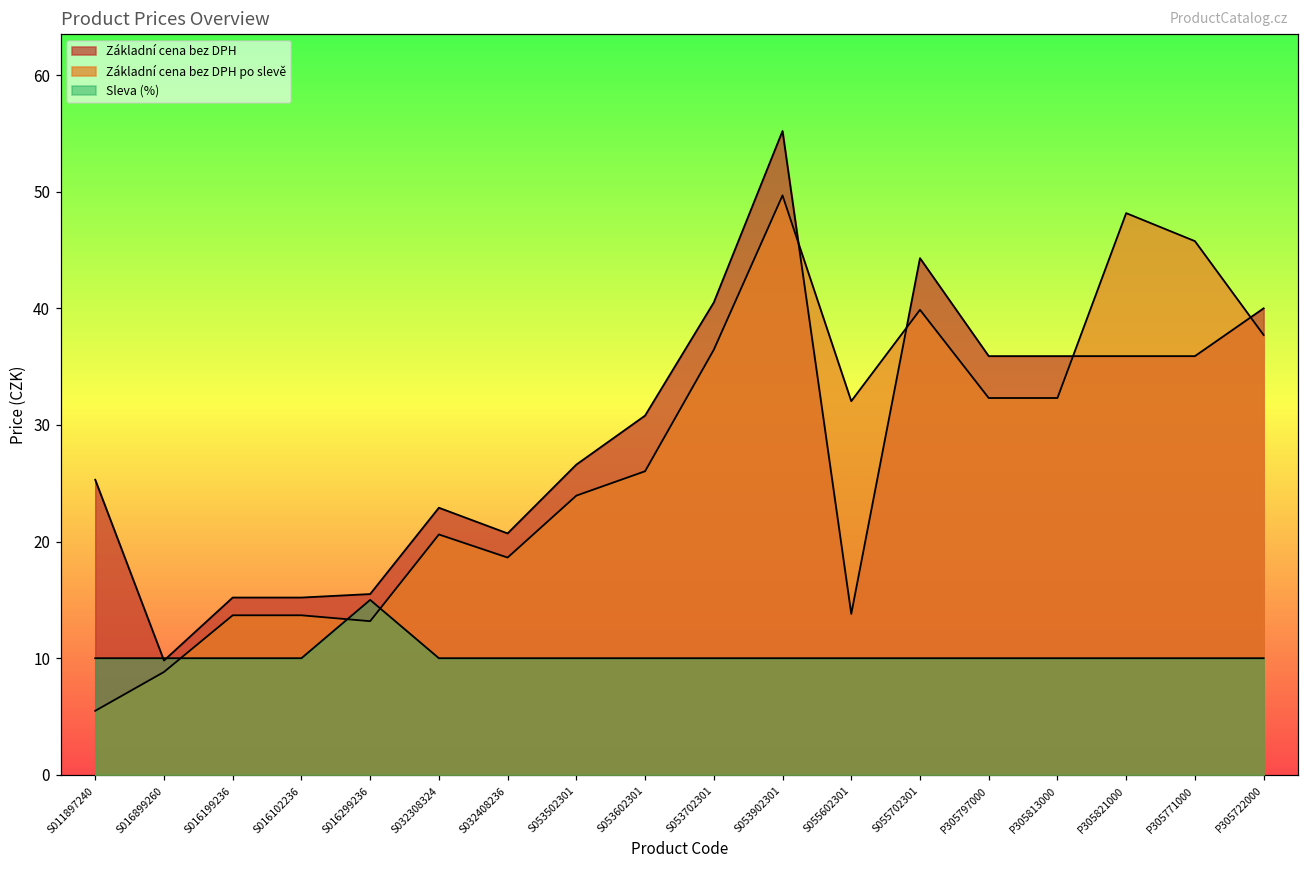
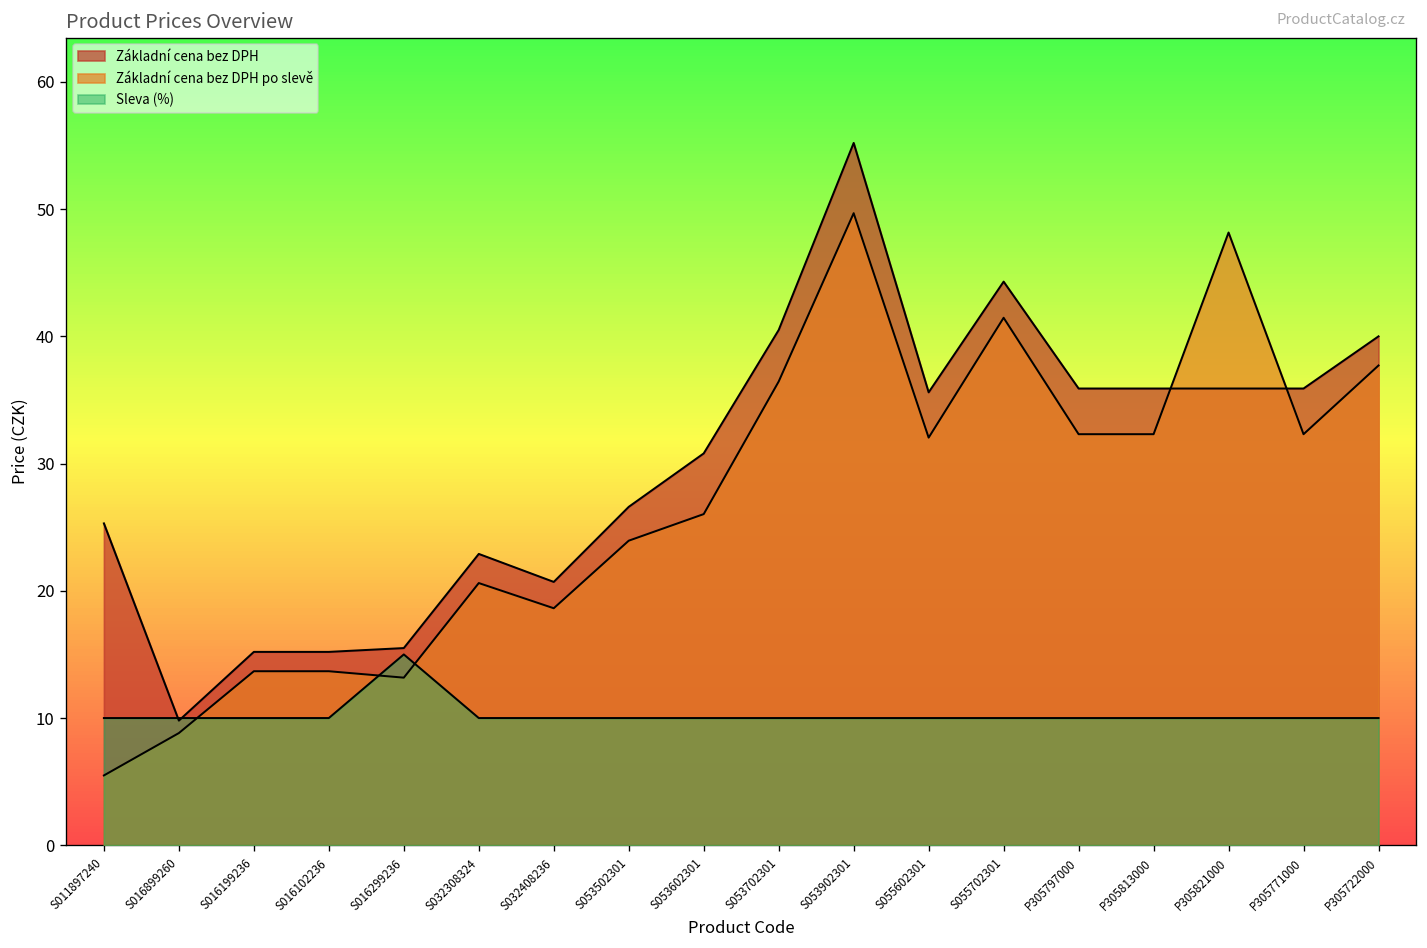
Základní cena bez DPH, S055602301: 13.8 -> 35.6
Základní cena bez DPH po slevě, S055702301: 39.9 -> 41.5
Základní cena bez DPH po slevě, P305771000: 45.8 -> 32.3
